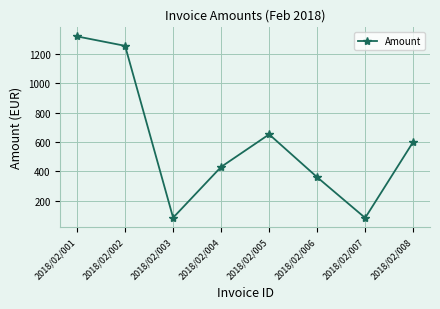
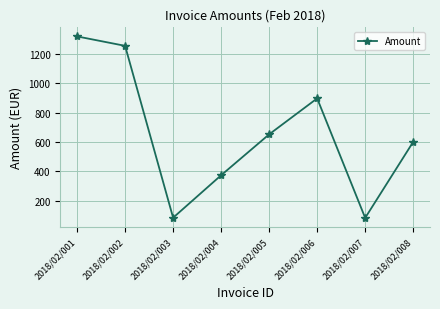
2018/02/004: 430 -> 370
2018/02/006: 360 -> 900
